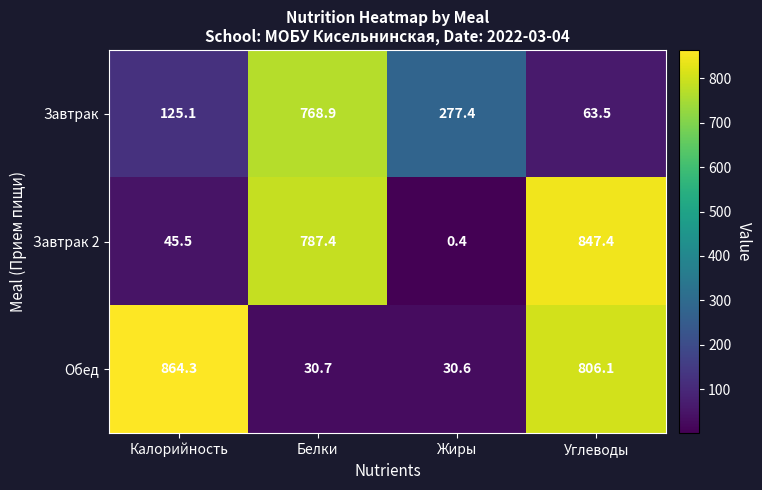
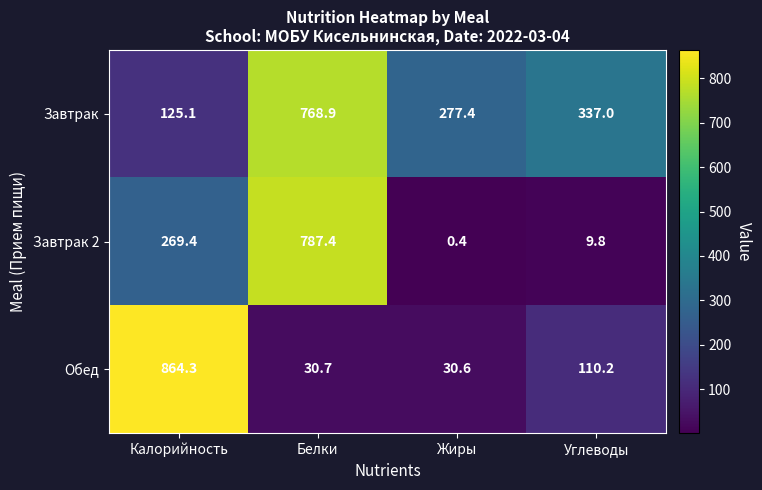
Завтрак, Углеводы: 63.5 -> 337.0
Завтрак 2, Калорийность: 45.5 -> 269.4
Завтрак 2, Углеводы: 847.4 -> 9.8
Обед, Углеводы: 806.1 -> 110.2
